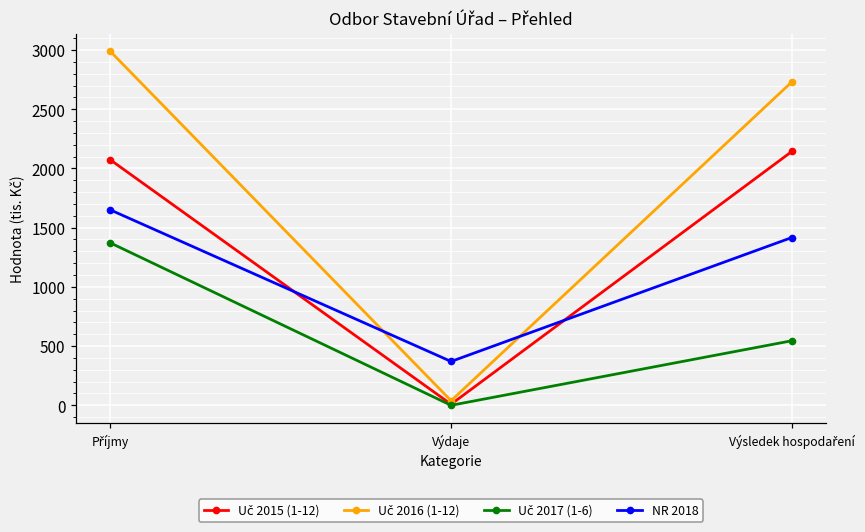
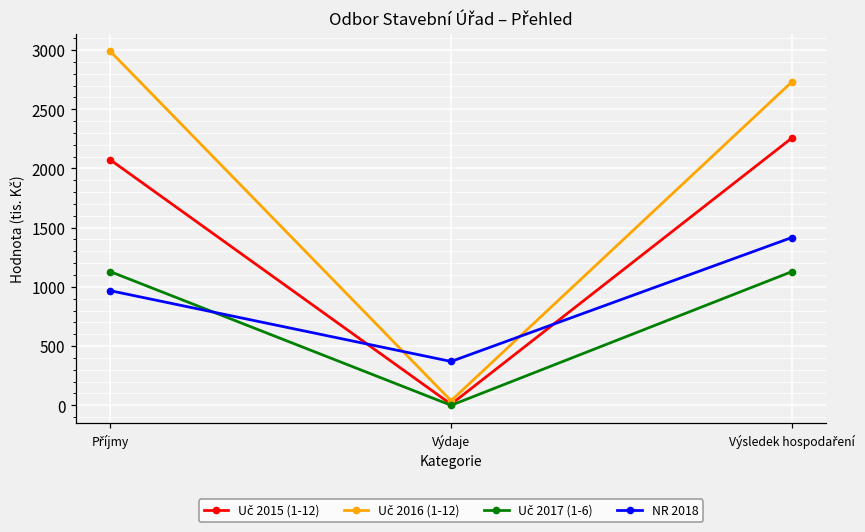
Uč 2017 (1-6), Příjmy: 1370 -> 1130
NR 2018, Příjmy: 1650 -> 970
Uč 2015 (1-12), Výsledek hospodaření: 2140 -> 2260
Uč 2017 (1-6), Výsledek hospodaření: 550 -> 1130
